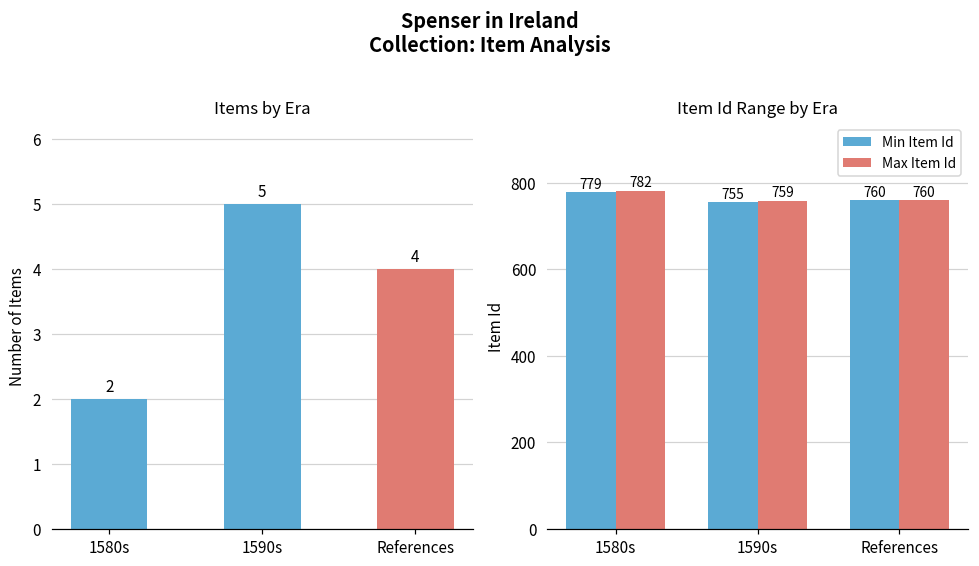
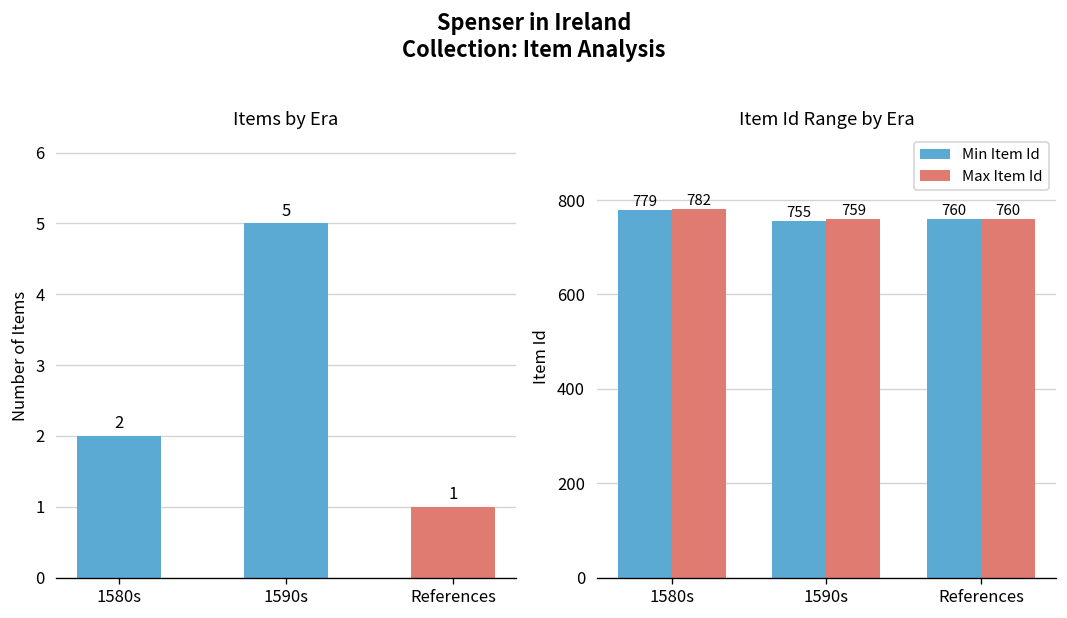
Items by Era, References: 4 -> 1
